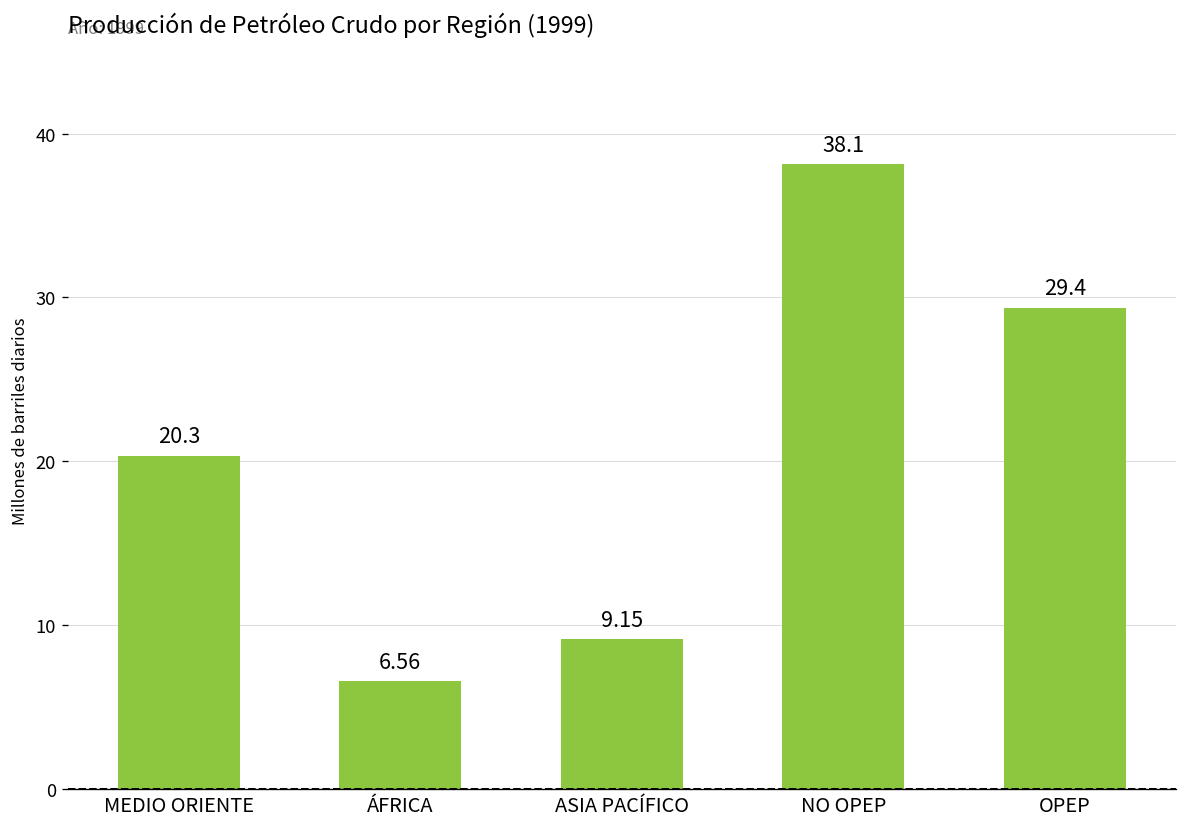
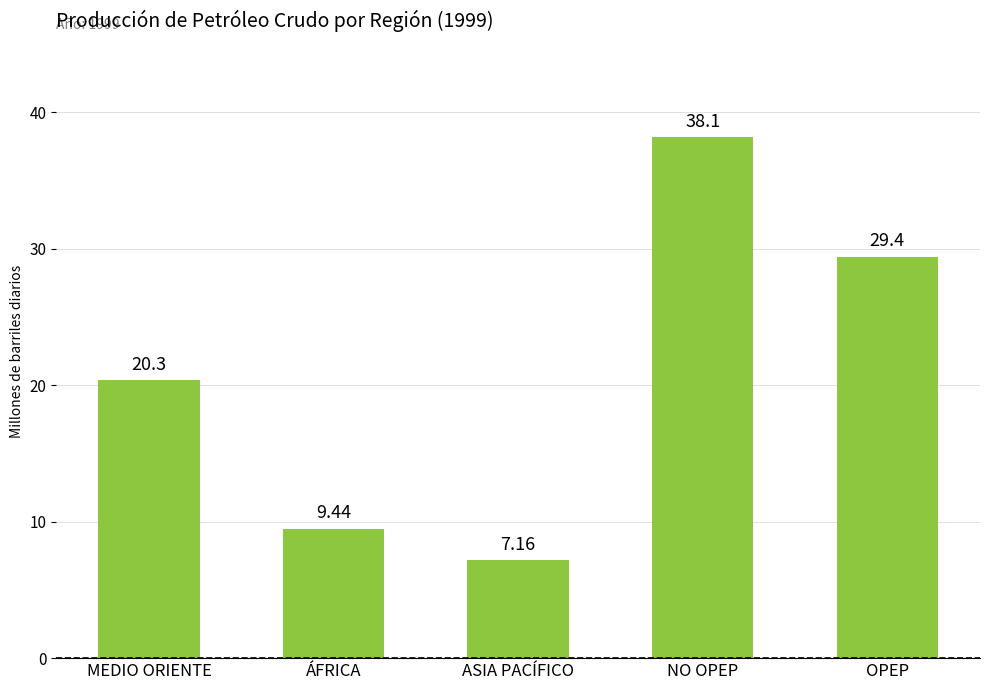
ÁFRICA: 6.56 -> 9.44
ASIA PACÍFICO: 9.15 -> 7.16
